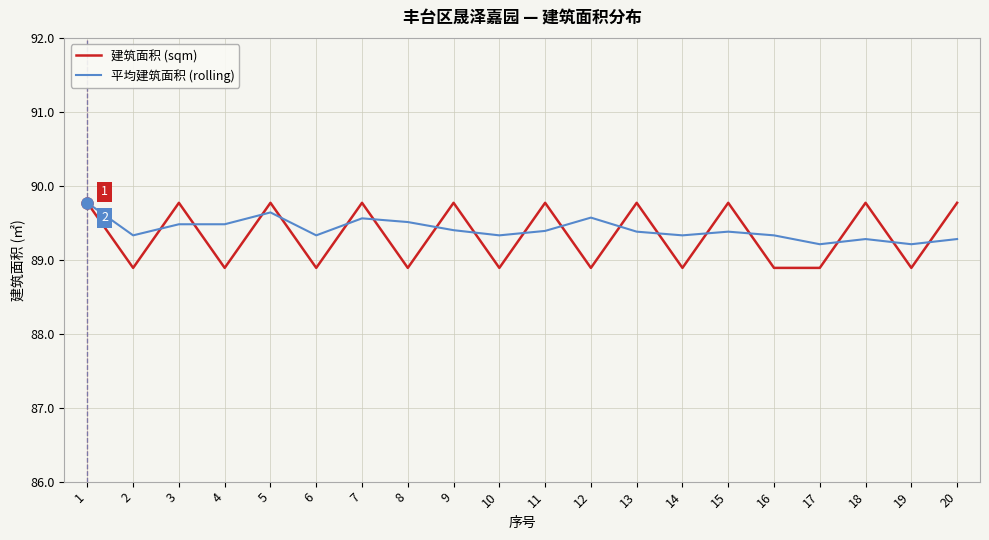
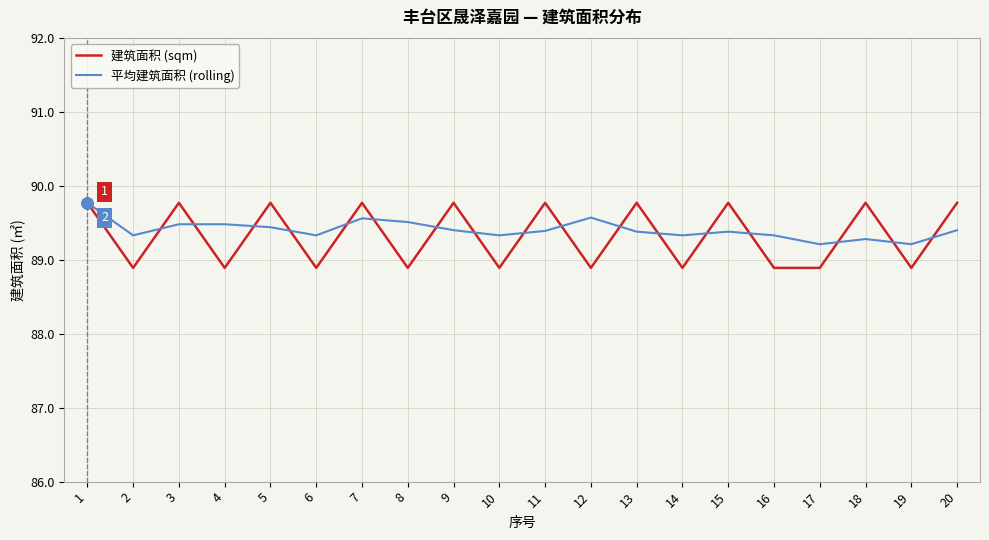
平均建筑面积 (rolling), 5: 89.6 -> 89.4
平均建筑面积 (rolling), 20: 89.3 -> 89.4
